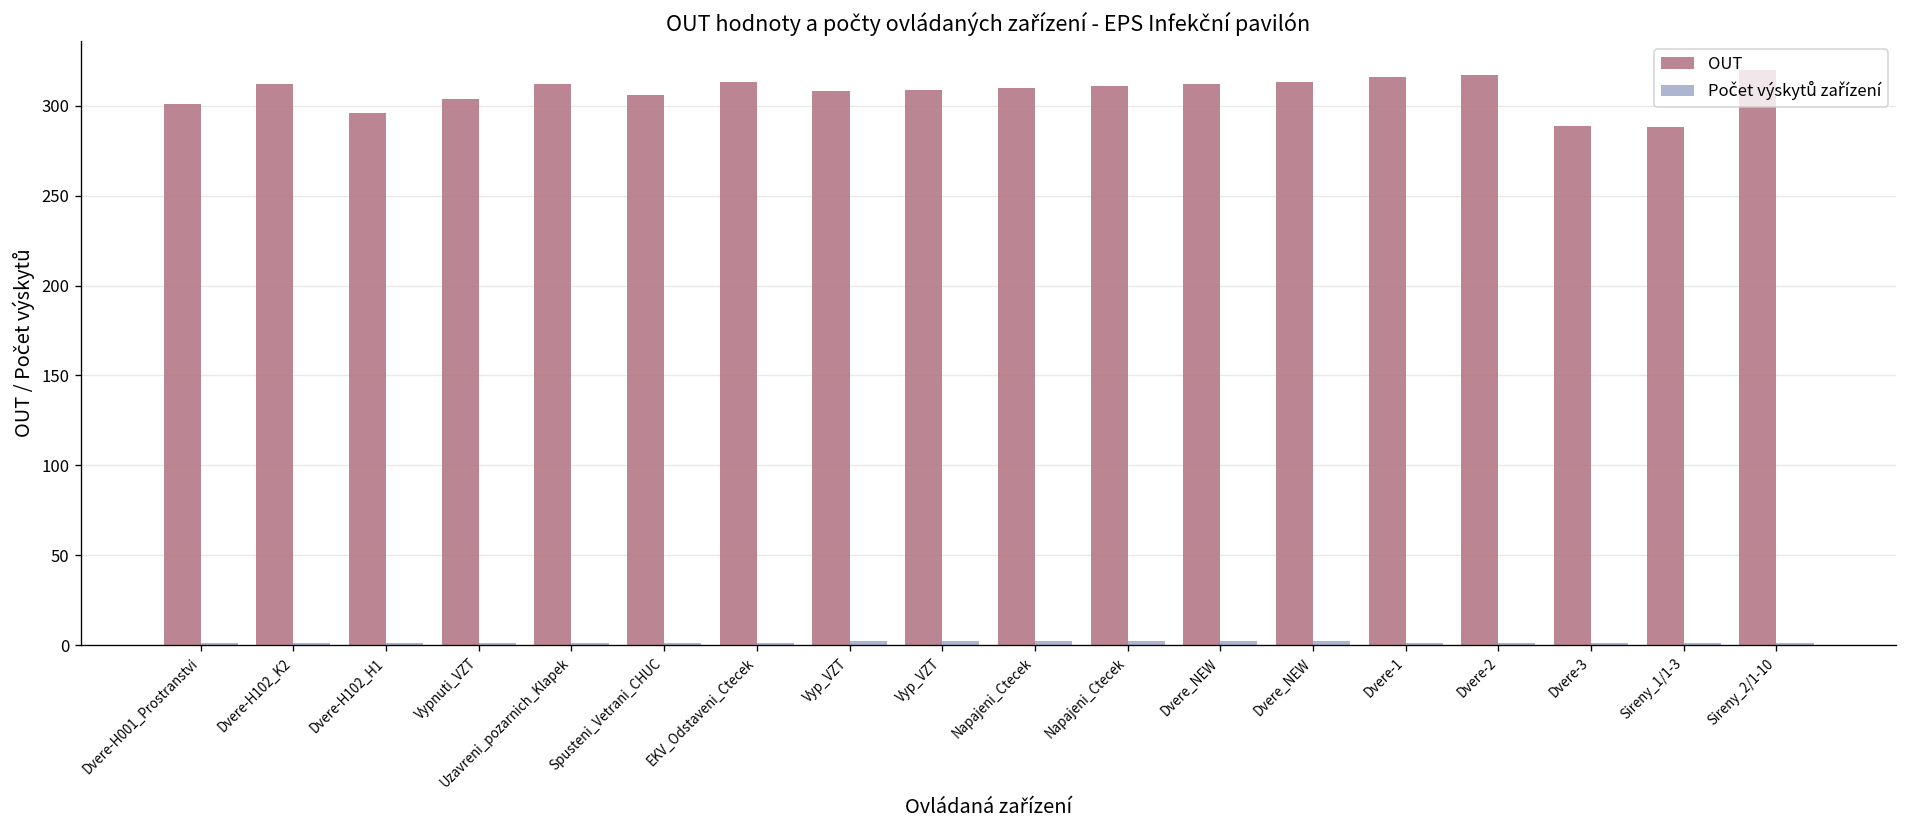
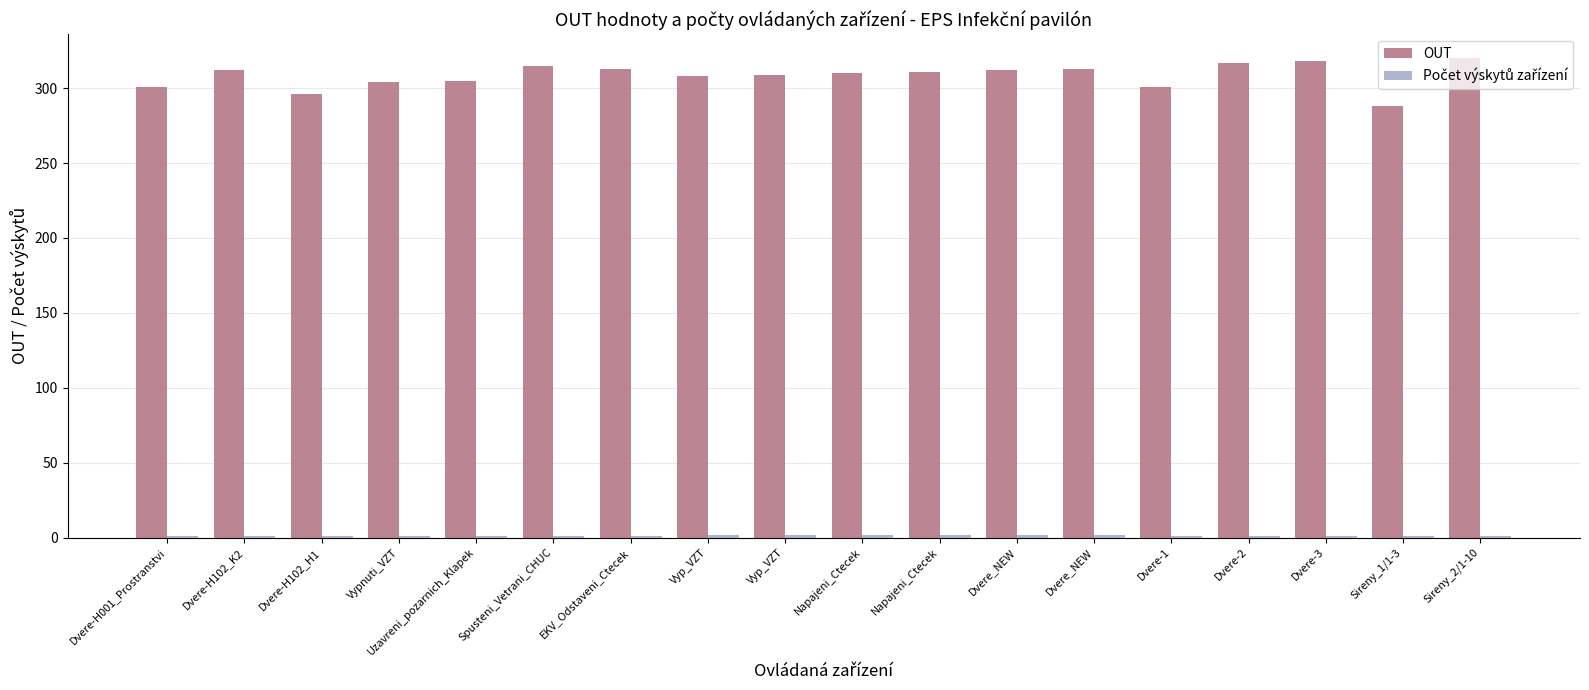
OUT, Uzavreni_pozarnich_Klapek: 312 -> 305
OUT, Spusteni_Vetrani_CHUC: 306 -> 315
OUT, Dvere-1: 316 -> 301
OUT, Dvere-3: 289 -> 318
